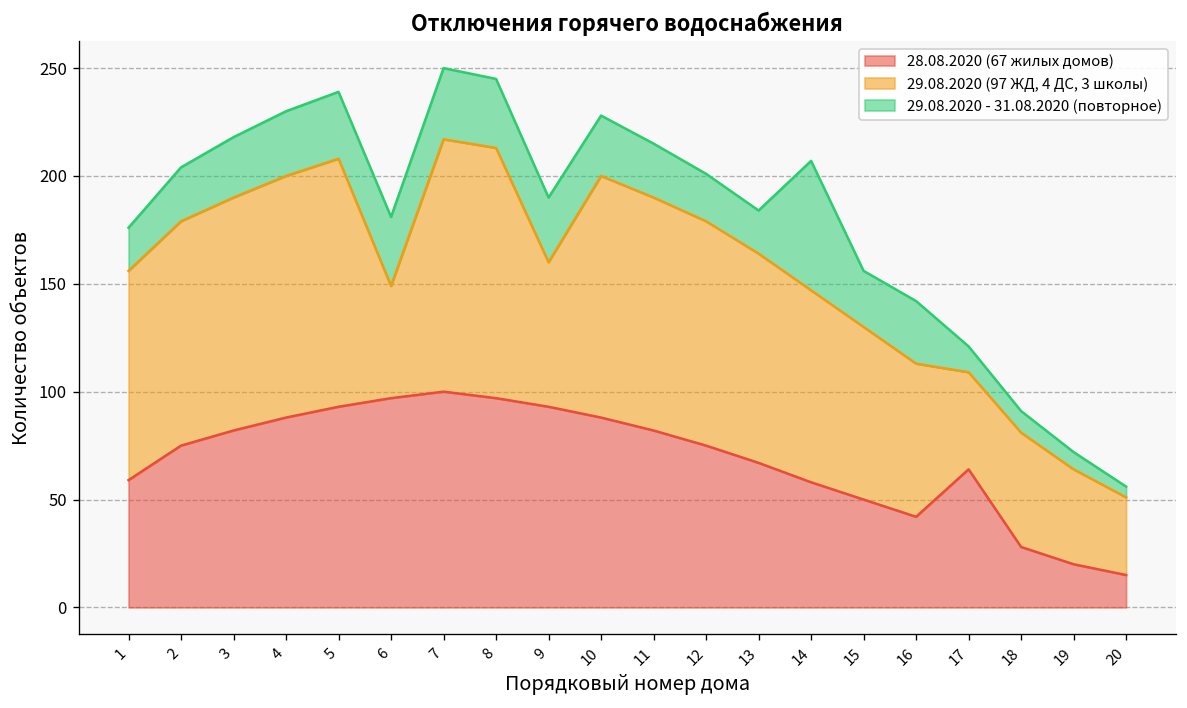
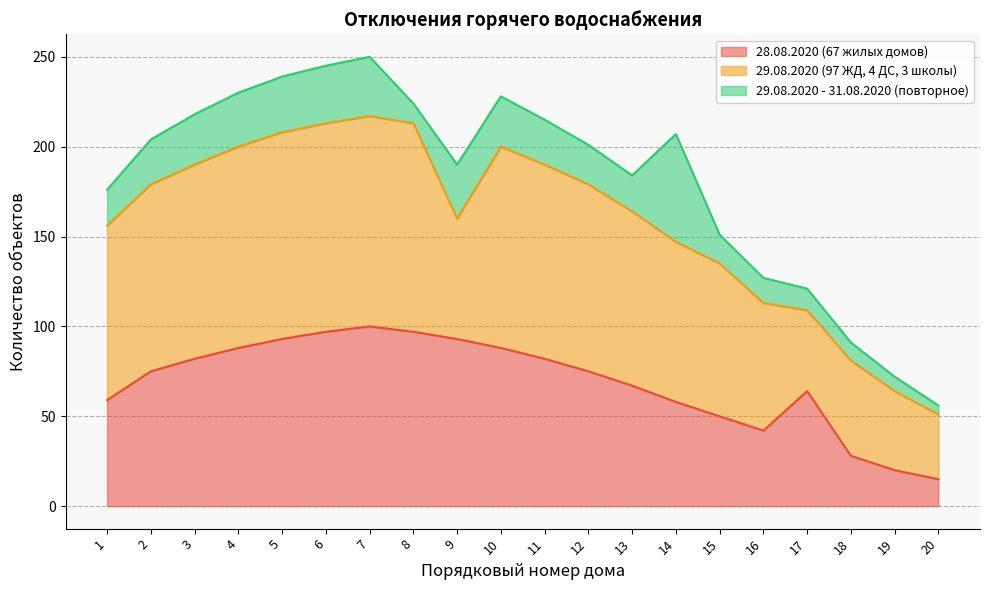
29.08.2020 (97 ЖД, 4 ДС, 3 школы), 6: 52 -> 116
29.08.2020 - 31.08.2020 (повторное), 8: 32 -> 11
29.08.2020 (97 ЖД, 4 ДС, 3 школы), 15: 80 -> 85
29.08.2020 - 31.08.2020 (повторное), 15: 26 -> 16
29.08.2020 - 31.08.2020 (повторное), 16: 29 -> 14
